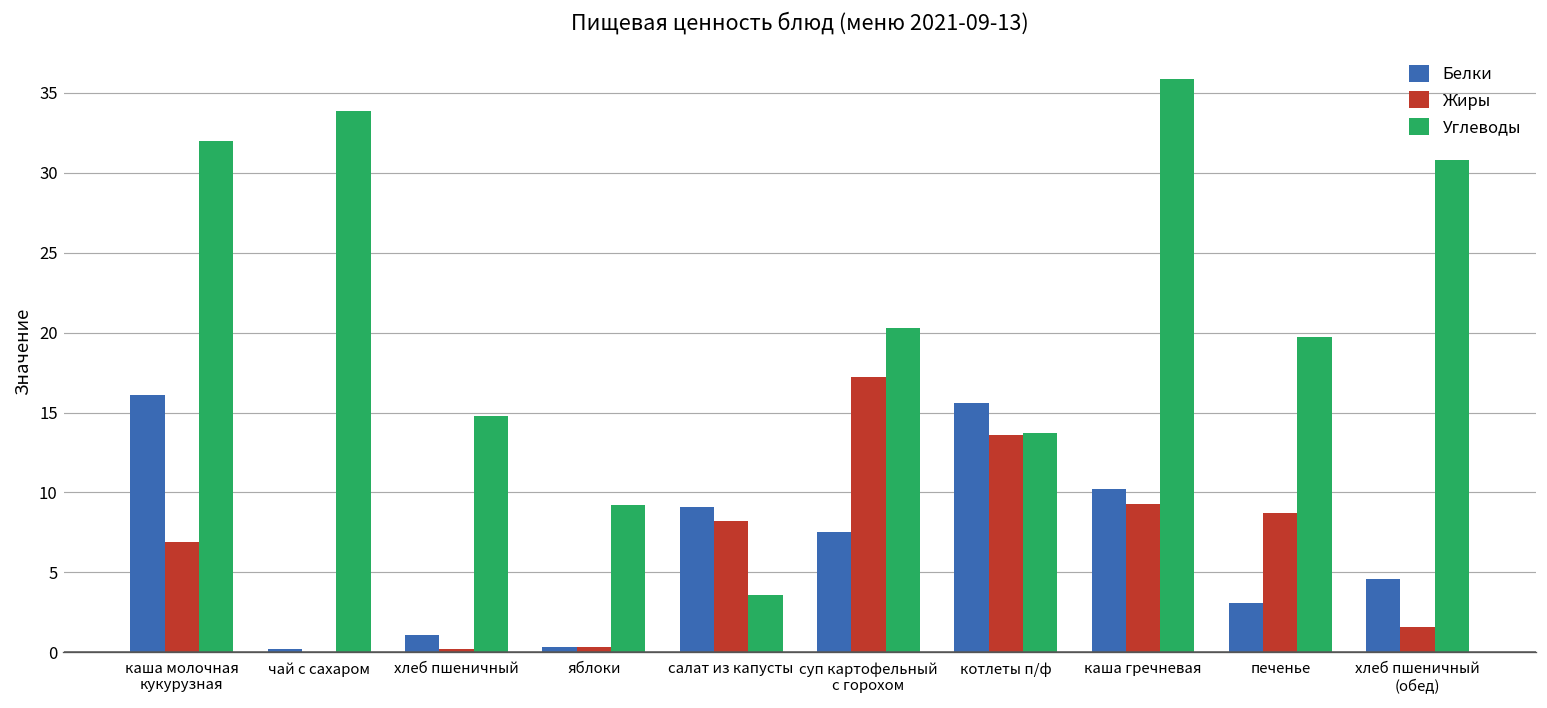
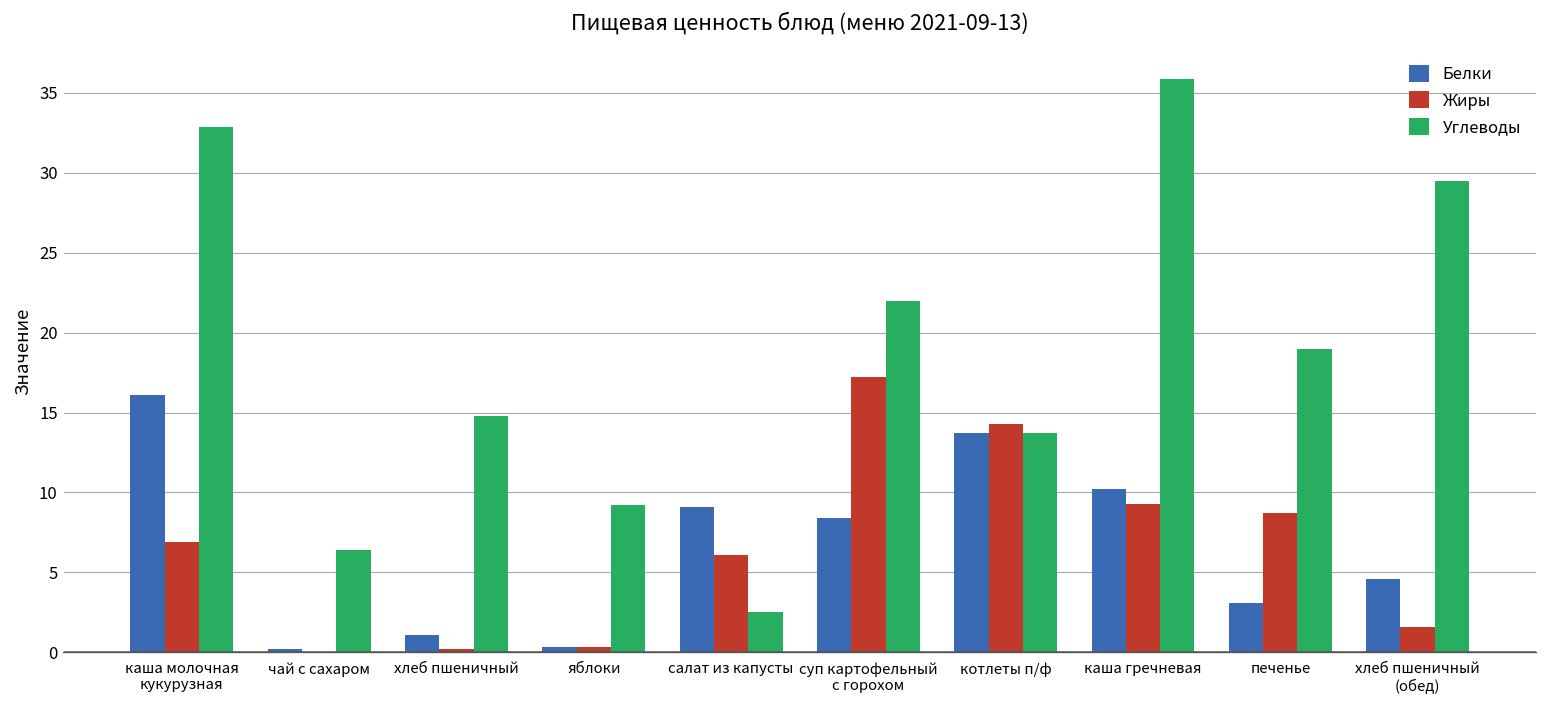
Углеводы, каша молочная кукурузная: 32.0 -> 32.9
Углеводы, чай с сахаром: 33.9 -> 6.4
Жиры, салат из капусты: 8.2 -> 6.1
Углеводы, салат из капусты: 3.6 -> 2.5
Белки, суп картофельный с горохом: 7.5 -> 8.4
Углеводы, суп картофельный с горохом: 20.3 -> 22.0
Белки, котлеты п/ф: 15.6 -> 13.7
Жиры, котлеты п/ф: 13.6 -> 14.3
Углеводы, печенье: 19.7 -> 19.0
Углеводы, хлеб пшеничный (обед): 30.8 -> 29.5
